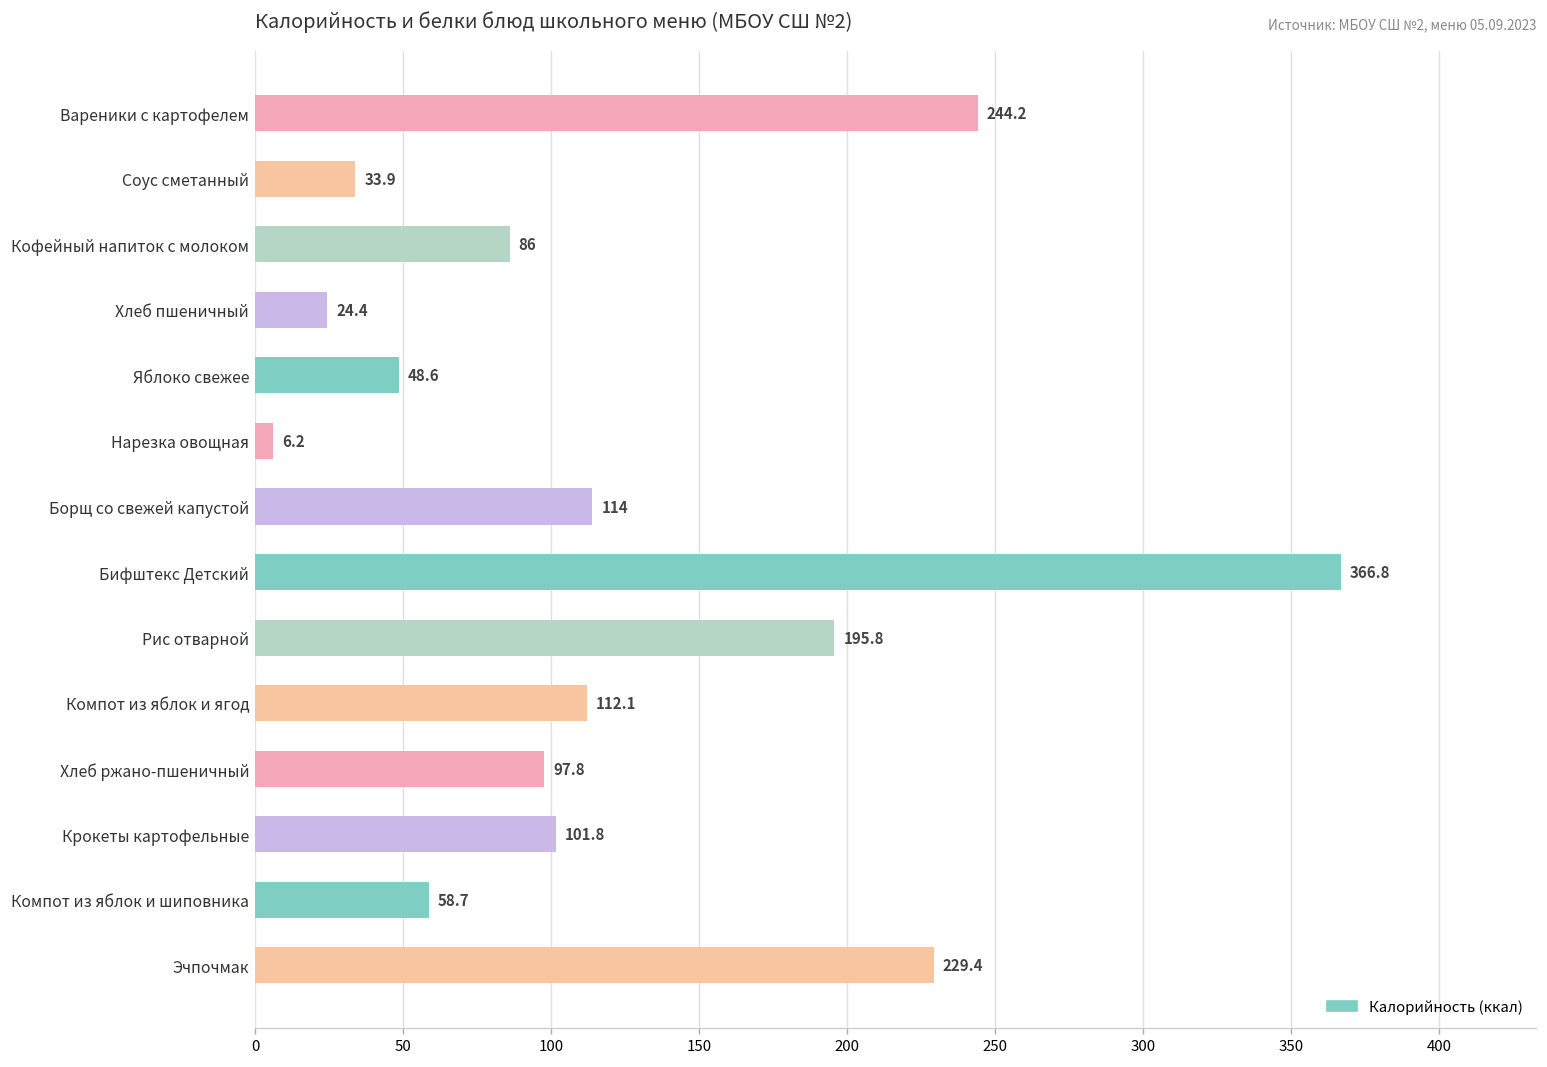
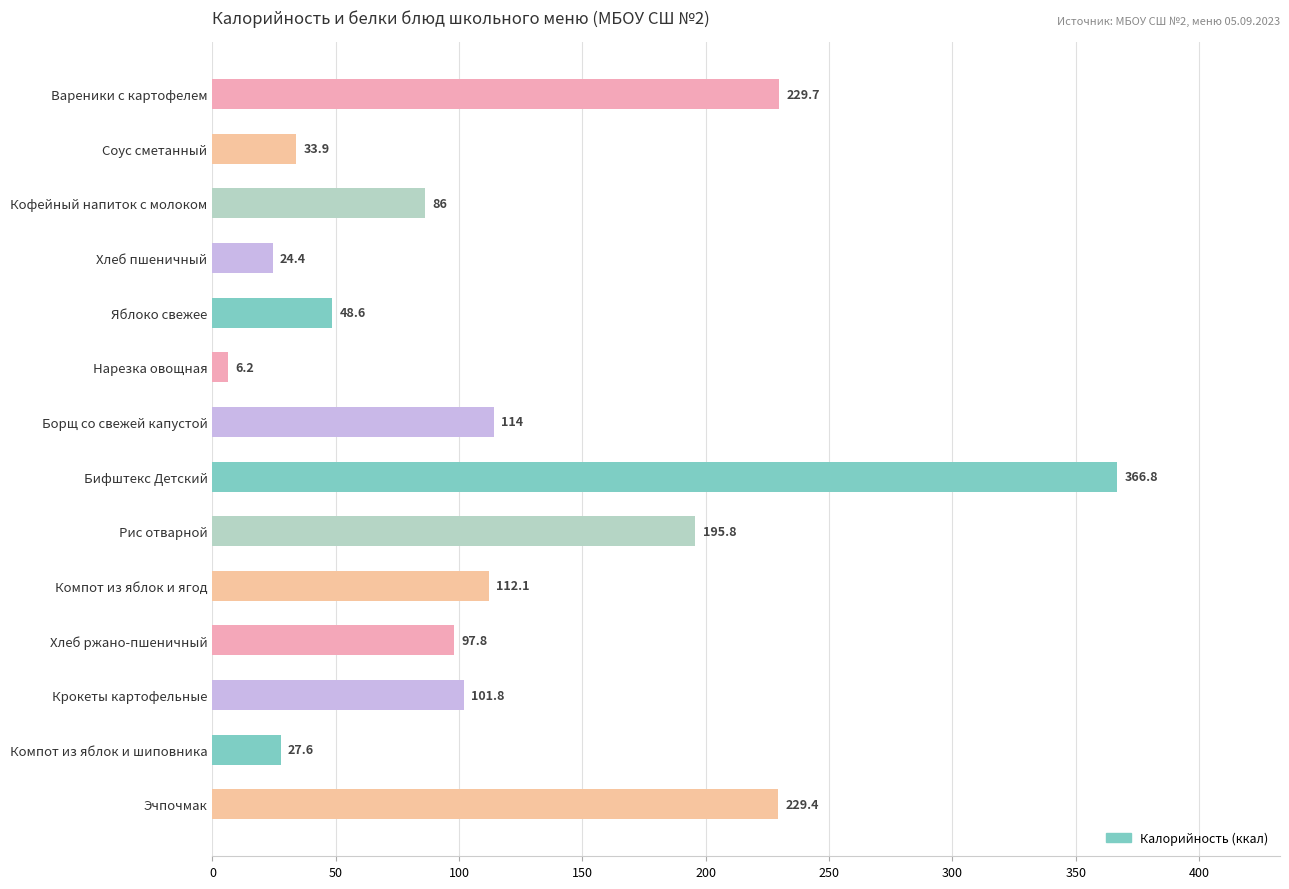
Вареники с картофелем: 244.2 -> 229.7
Компот из яблок и шиповника: 58.7 -> 27.6
